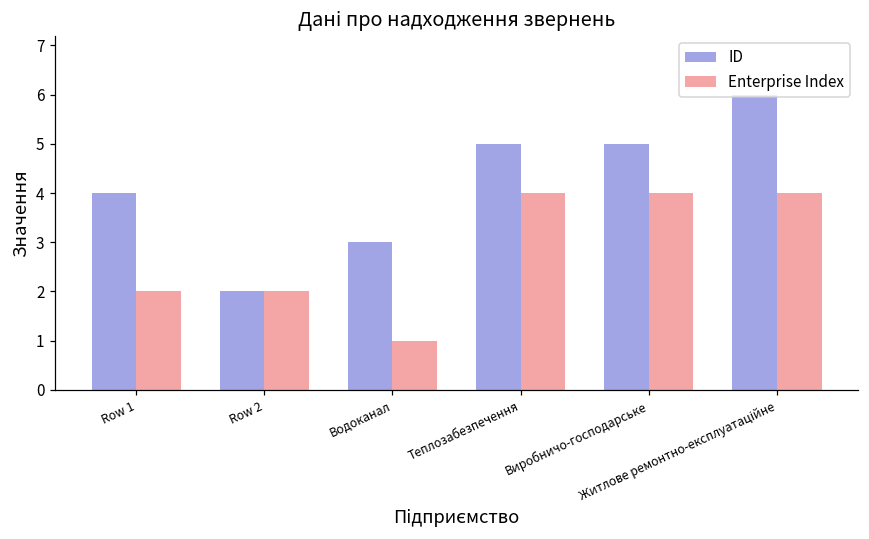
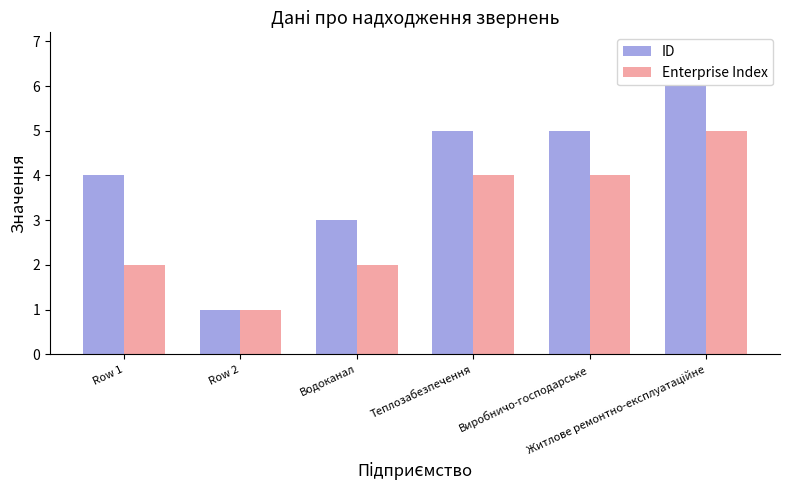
ID, Row 2: 2 -> 1
Enterprise Index, Row 2: 2 -> 1
Enterprise Index, Водоканал: 1 -> 2
Enterprise Index, Житлове ремонтно-експлуатаційне: 4 -> 5
